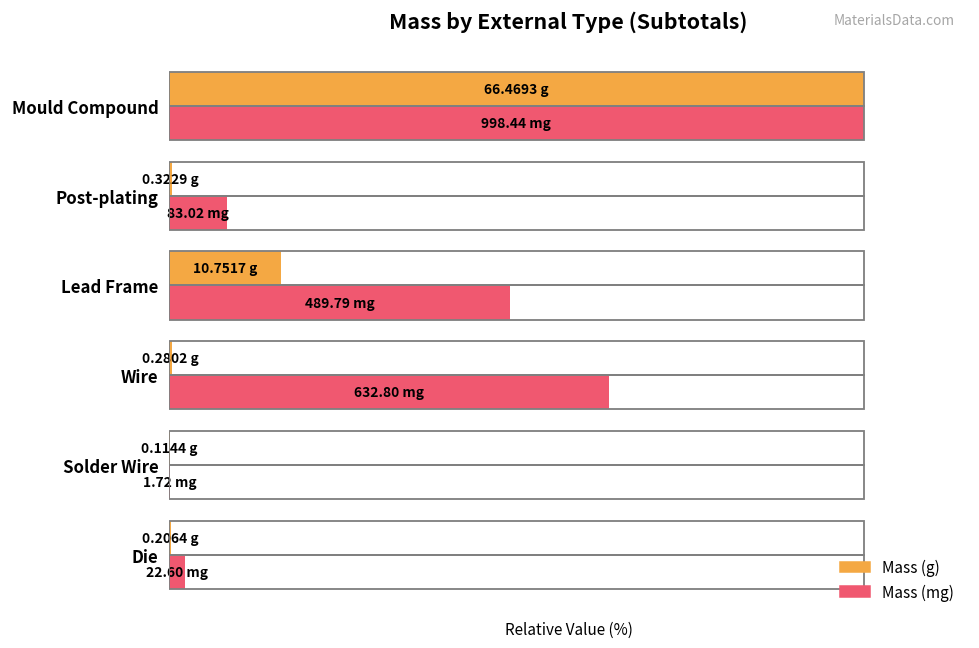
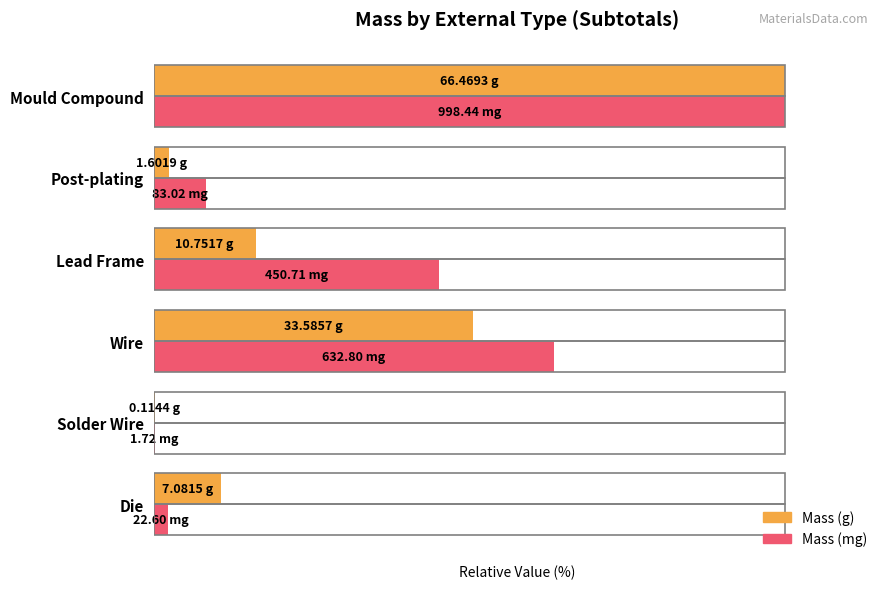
Mass (g), Post-plating: 0.3229 -> 1.6019
Mass (mg), Lead Frame: 489.79 -> 450.71
Mass (g), Wire: 0.2802 -> 33.5857
Mass (g), Die: 0.2064 -> 7.0815
